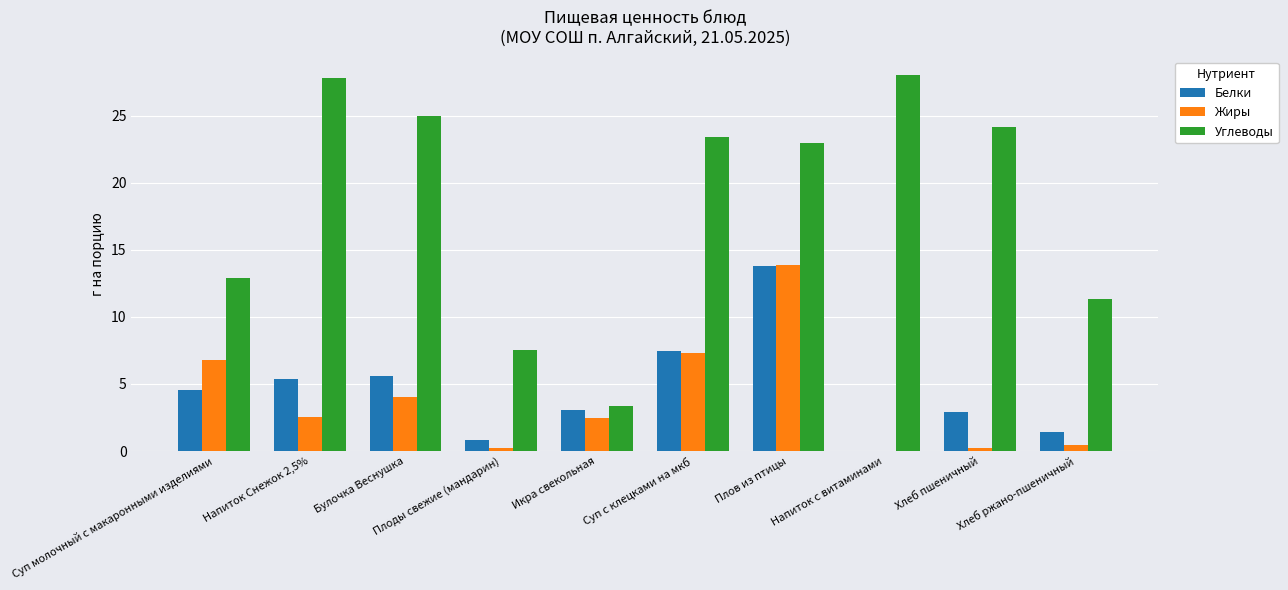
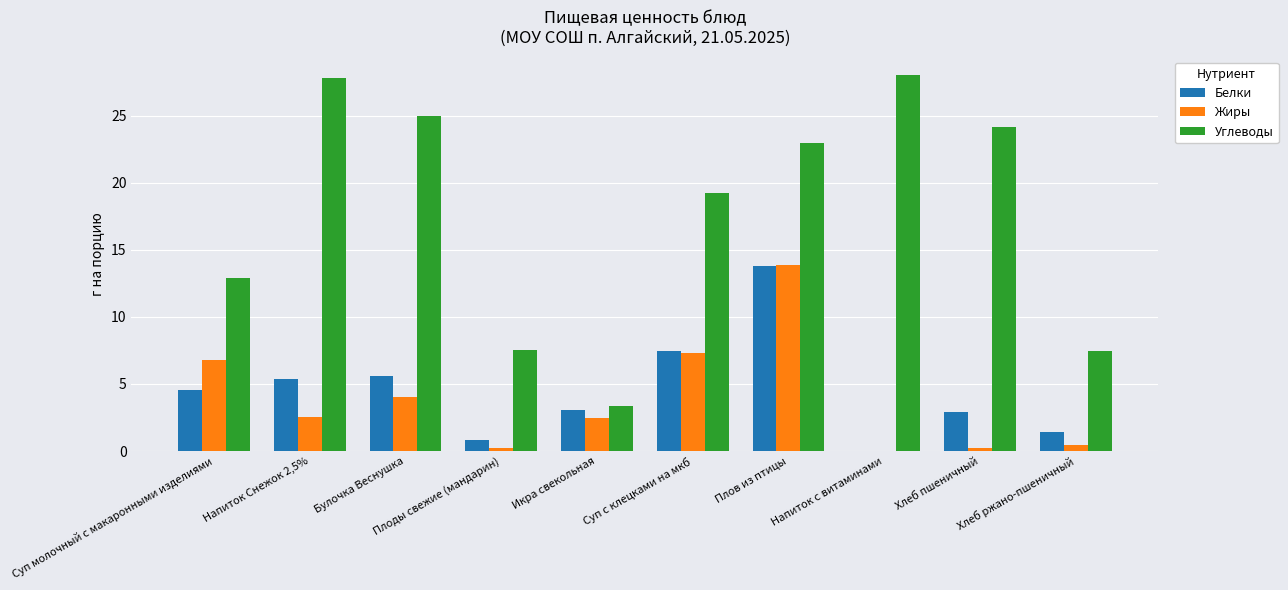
Углеводы, Суп с клецками на мкб: 23.4 -> 19.2
Углеводы, Хлеб ржано-пшеничный: 11.3 -> 7.5
